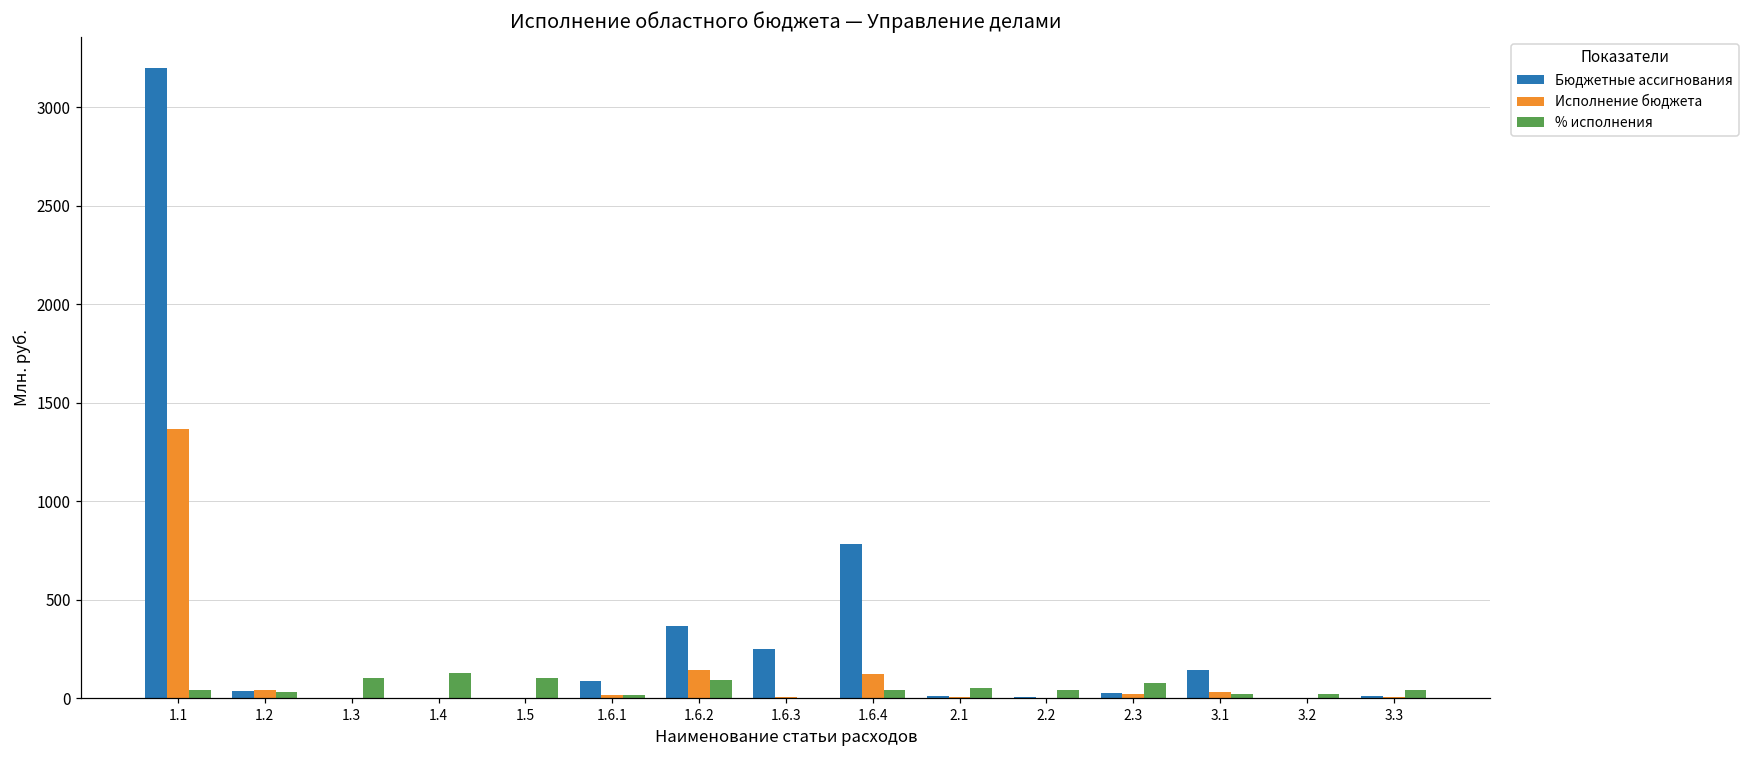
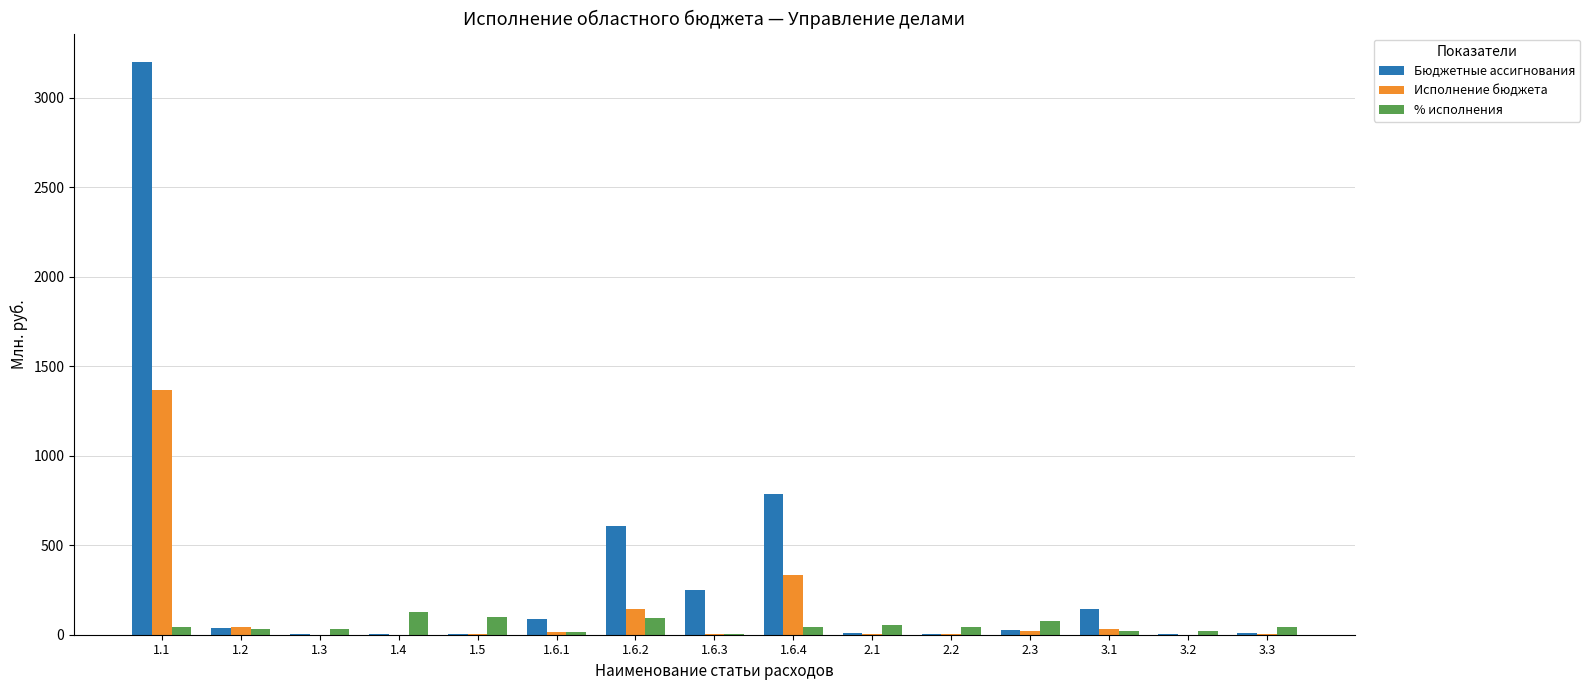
% исполнения, 1.3: 100 -> 30
Бюджетные ассигнования, 1.6.2: 370 -> 610
Исполнение бюджета, 1.6.4: 120 -> 330
